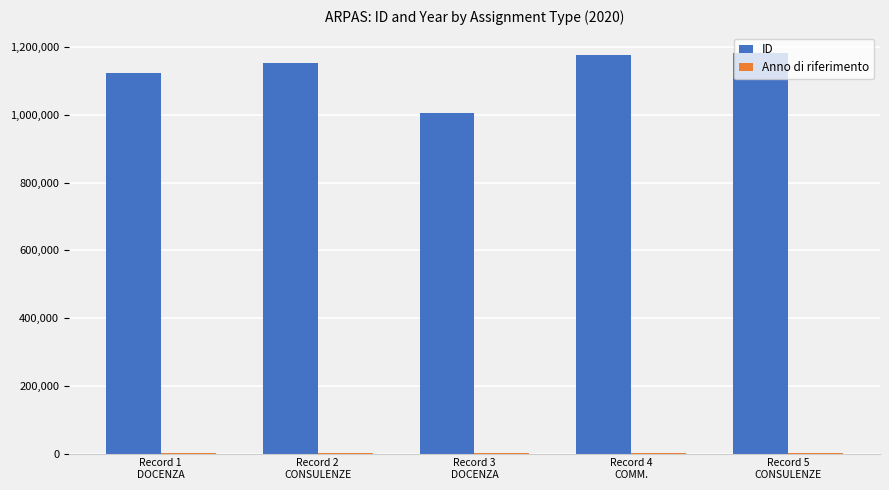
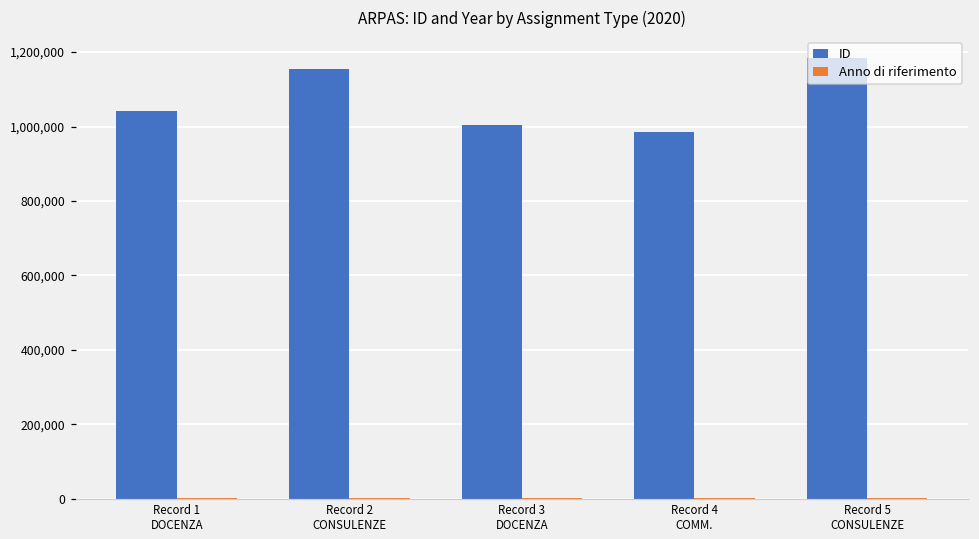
ID, Record 1 DOCENZA: 1,120,000 -> 1,040,000
ID, Record 4 COMM.: 1,180,000 -> 990,000
